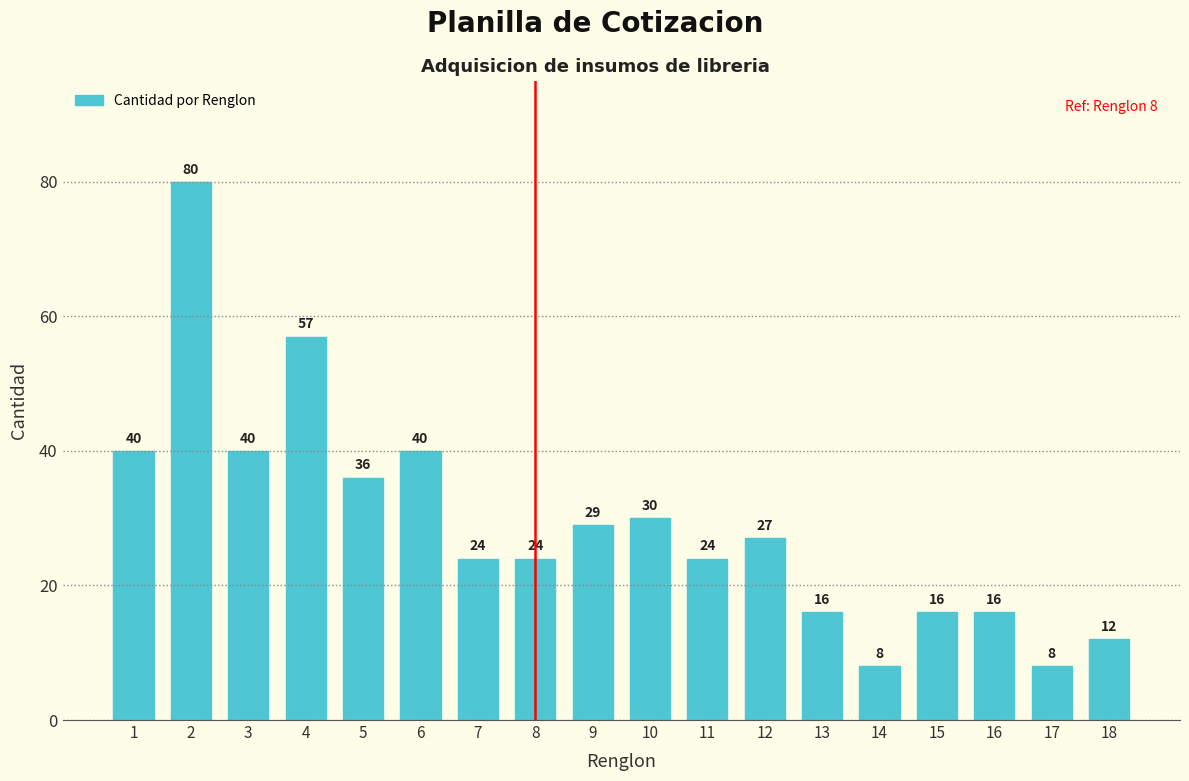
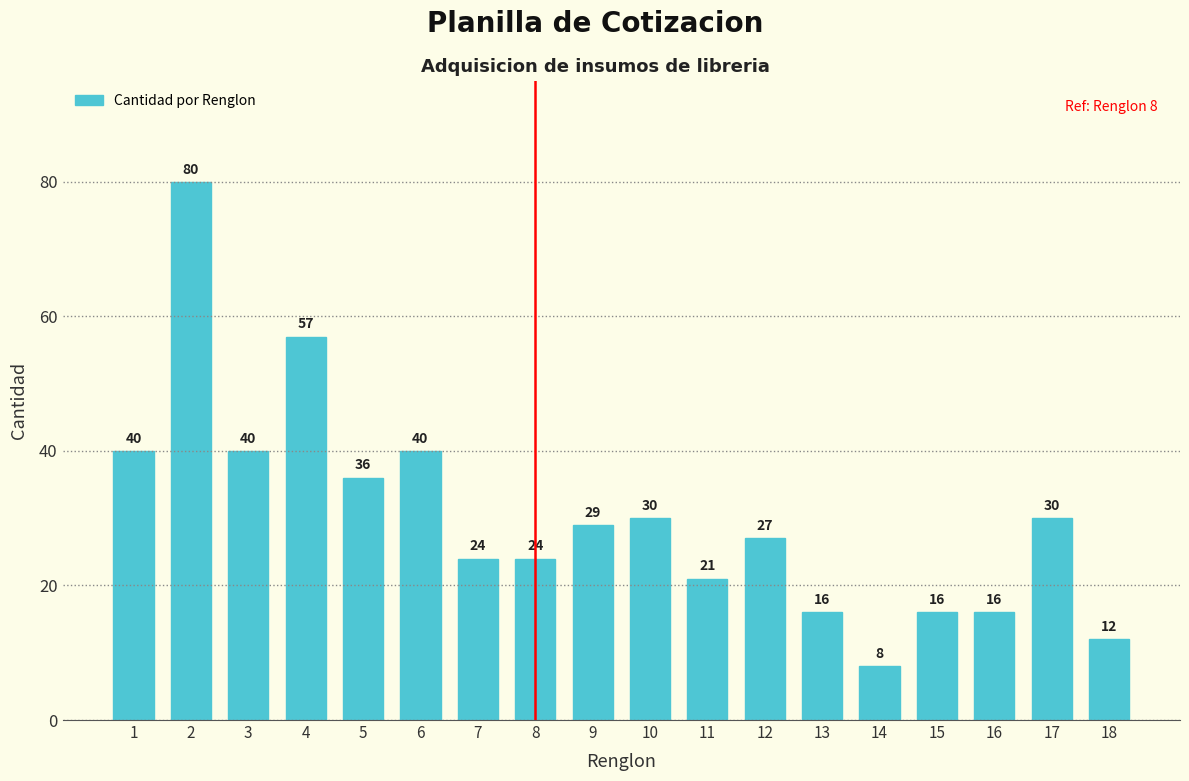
11: 24 -> 21
17: 8 -> 30
